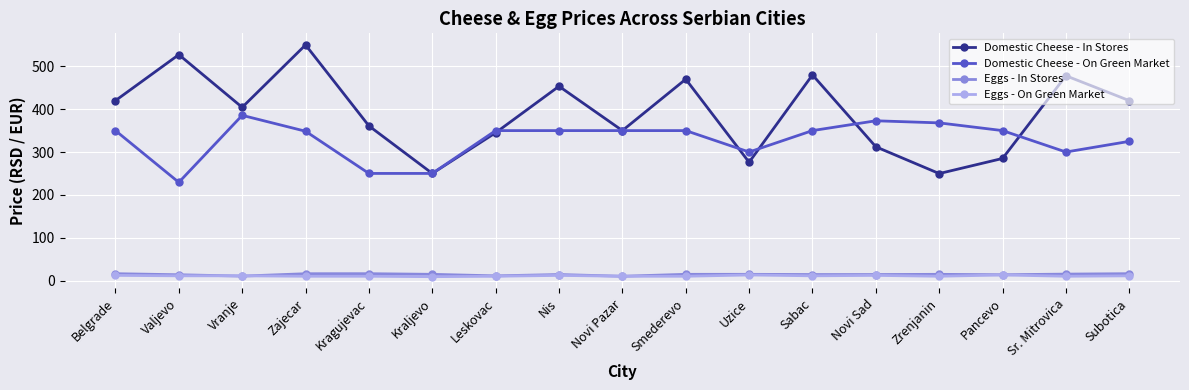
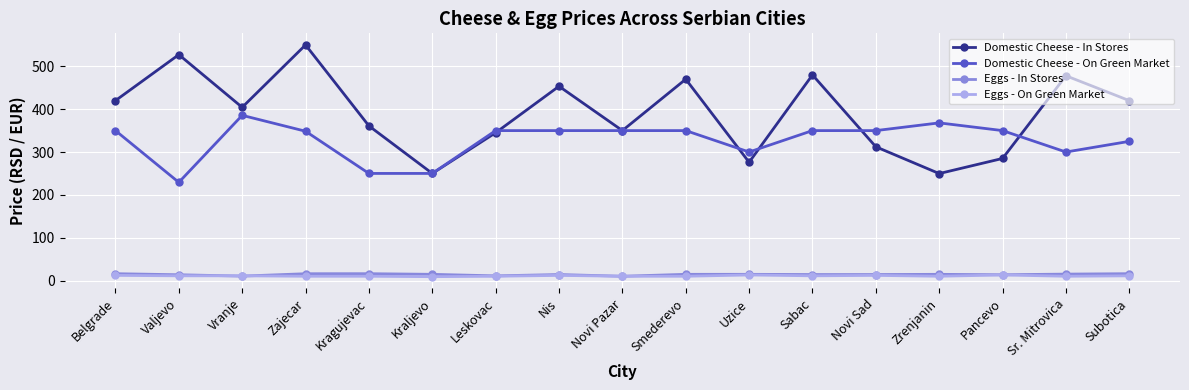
Domestic Cheese - On Green Market, Novi Sad: 370 -> 350
